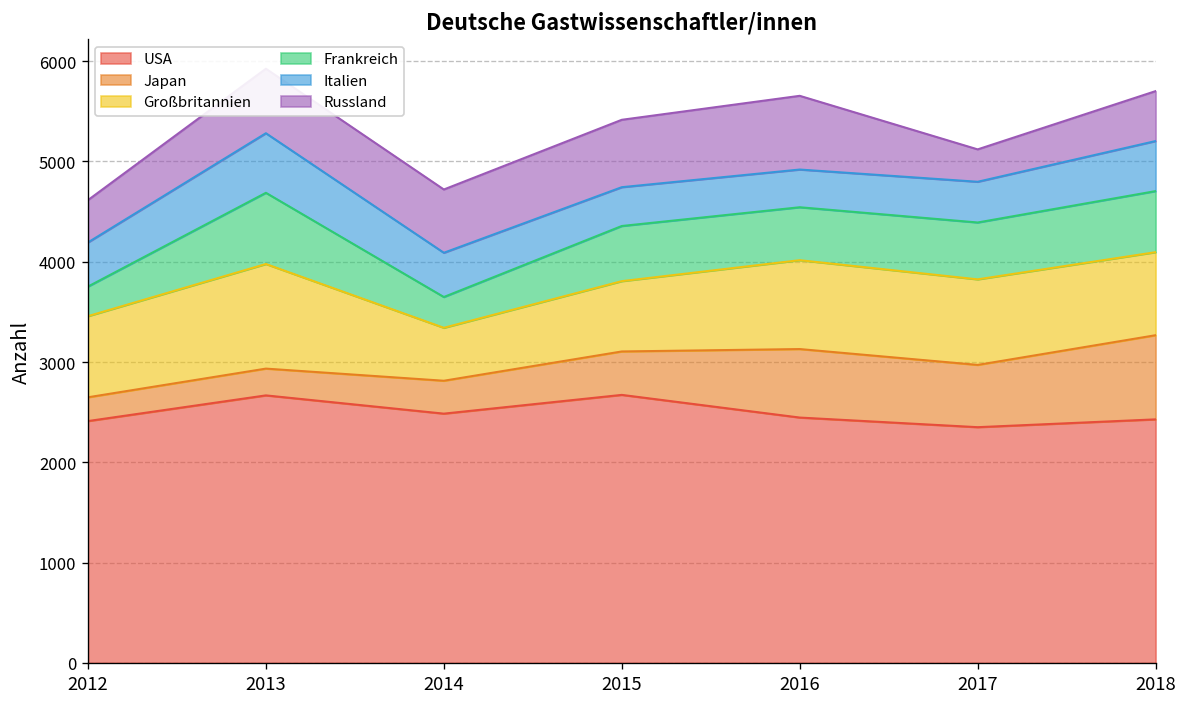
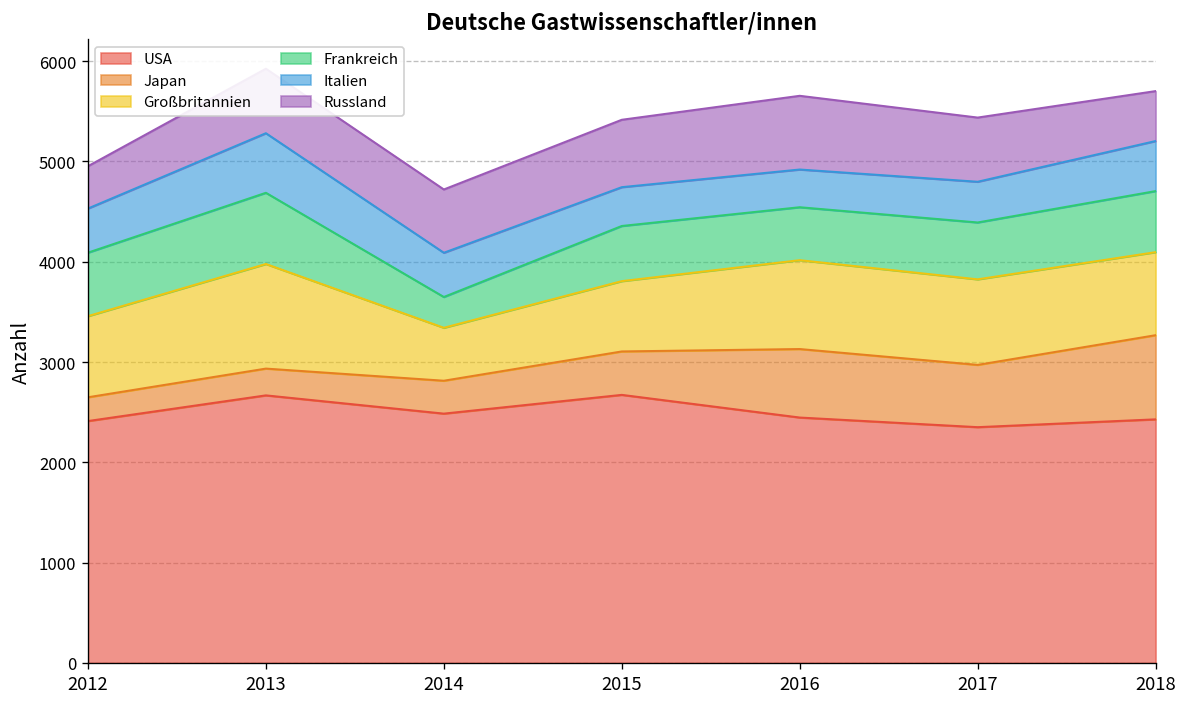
Frankreich, 2012: 300 -> 600
Russland, 2017: 300 -> 600
